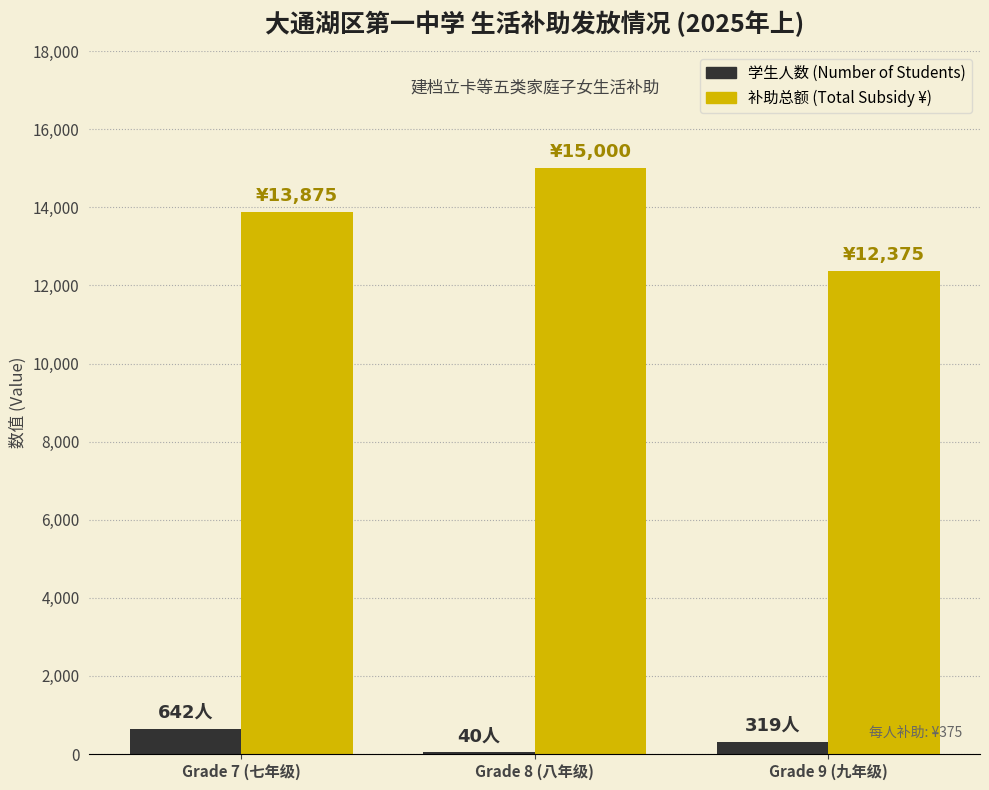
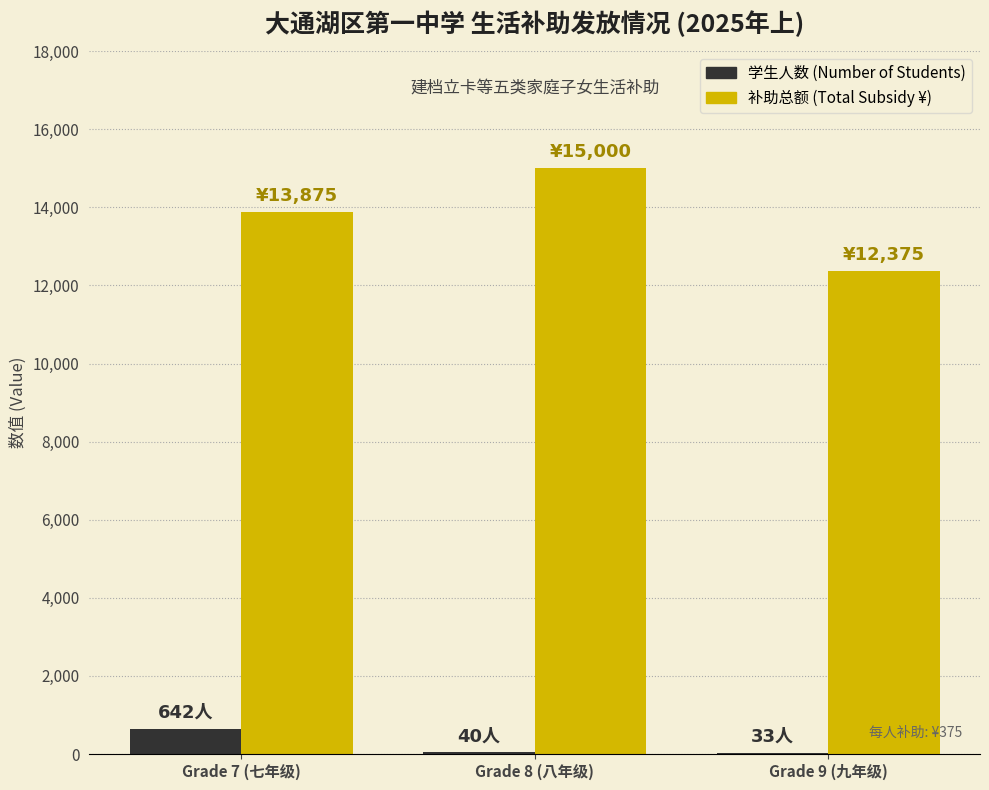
学生人数 (Number of Students), Grade 9 (九年级): 319人 -> 33人
